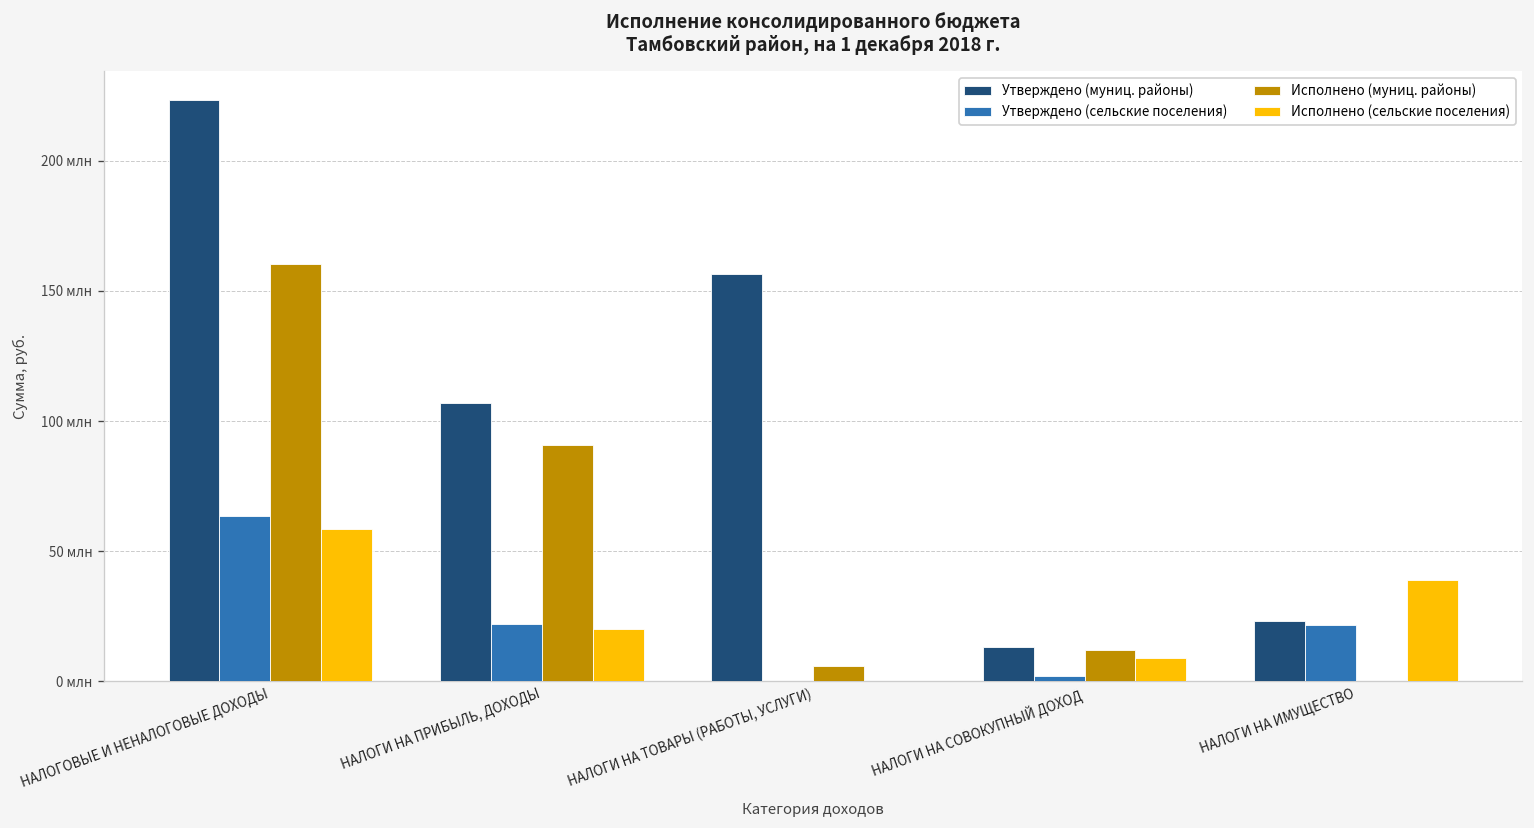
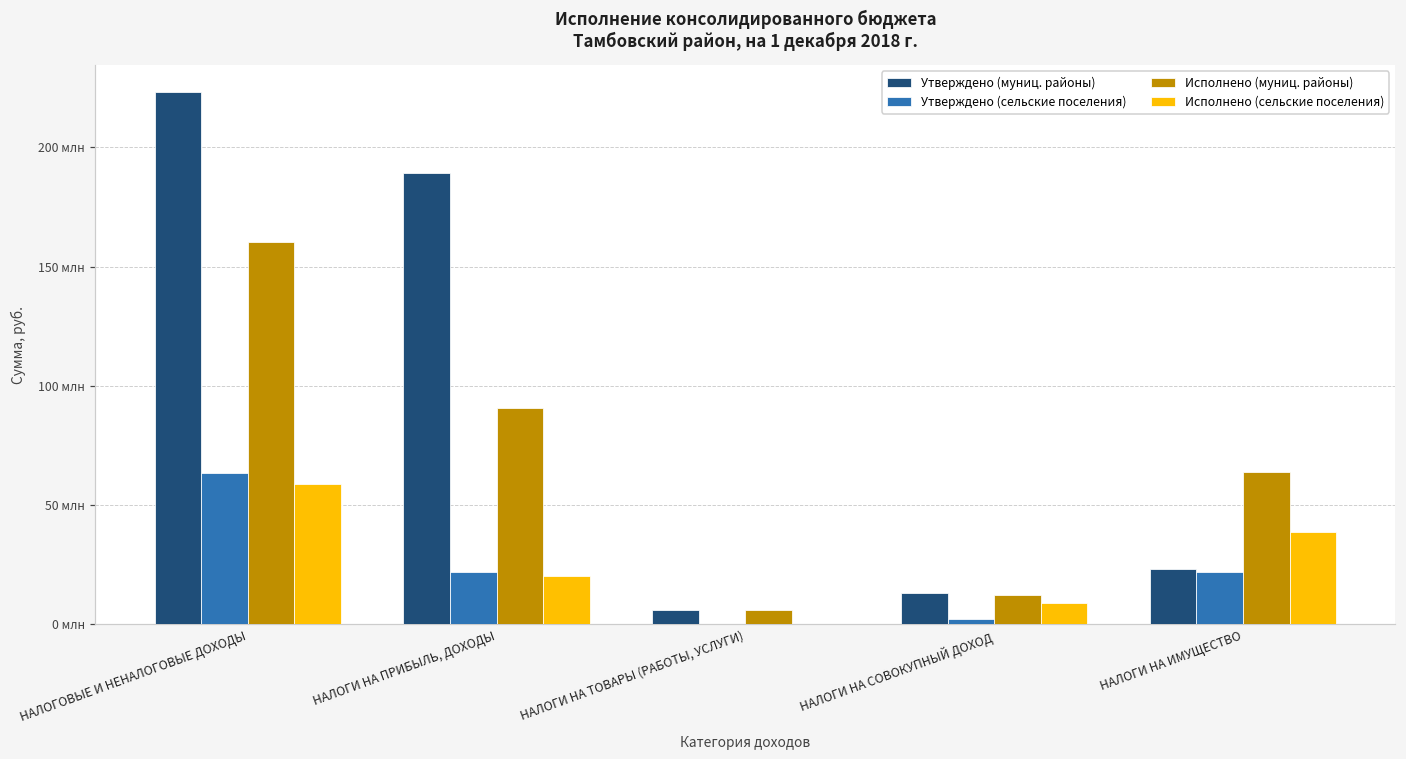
Утверждено (муниц. районы), НАЛОГИ НА ПРИБЫЛЬ, ДОХОДЫ: 107 млн -> 189 млн
Утверждено (муниц. районы), НАЛОГИ НА ТОВАРЫ (РАБОТЫ, УСЛУГИ): 157 млн -> 6 млн
Исполнено (муниц. районы), НАЛОГИ НА ИМУЩЕСТВО: 0 млн -> 64 млн
